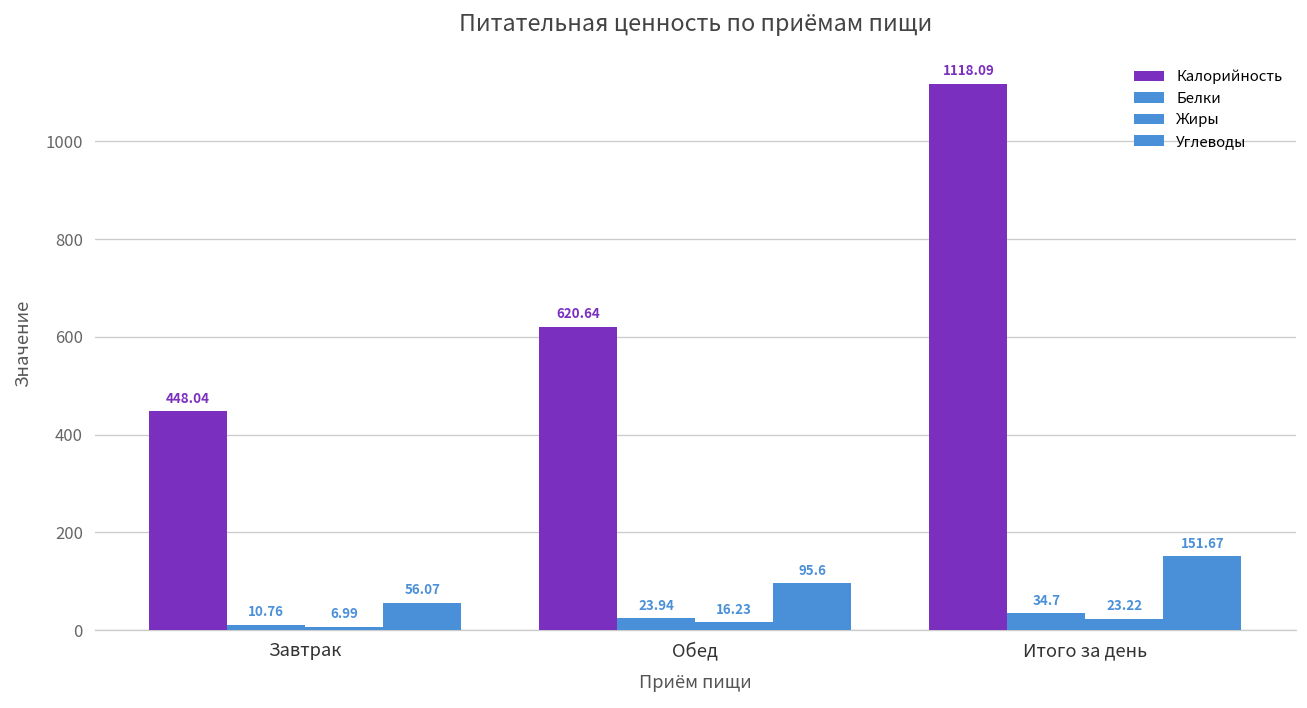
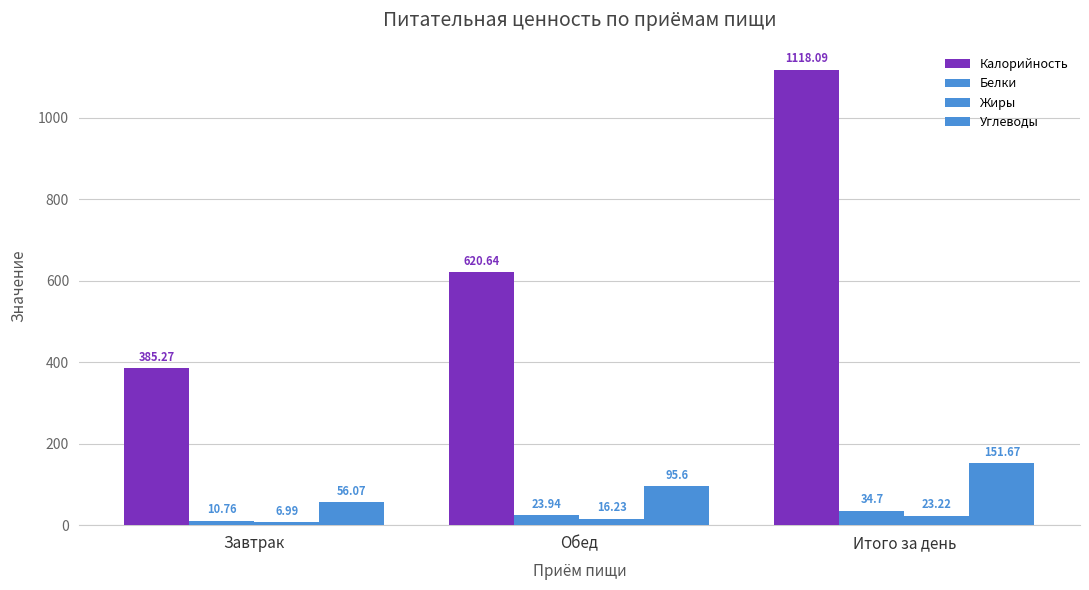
Калорийность, Завтрак: 448.04 -> 385.27
